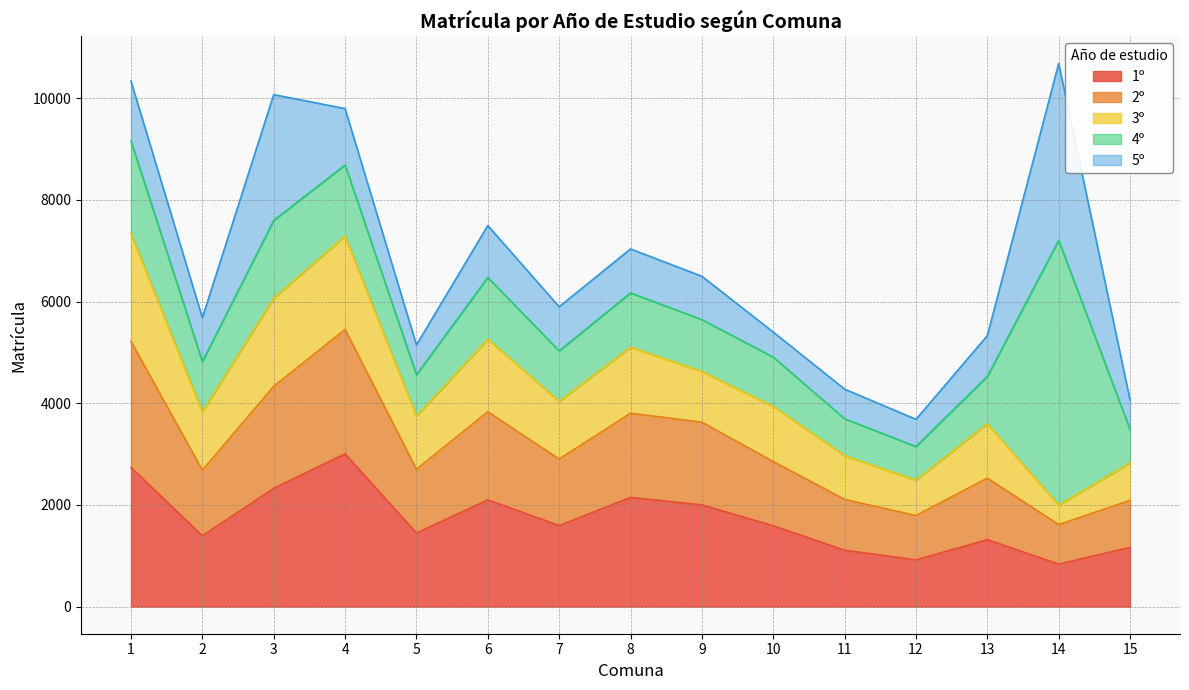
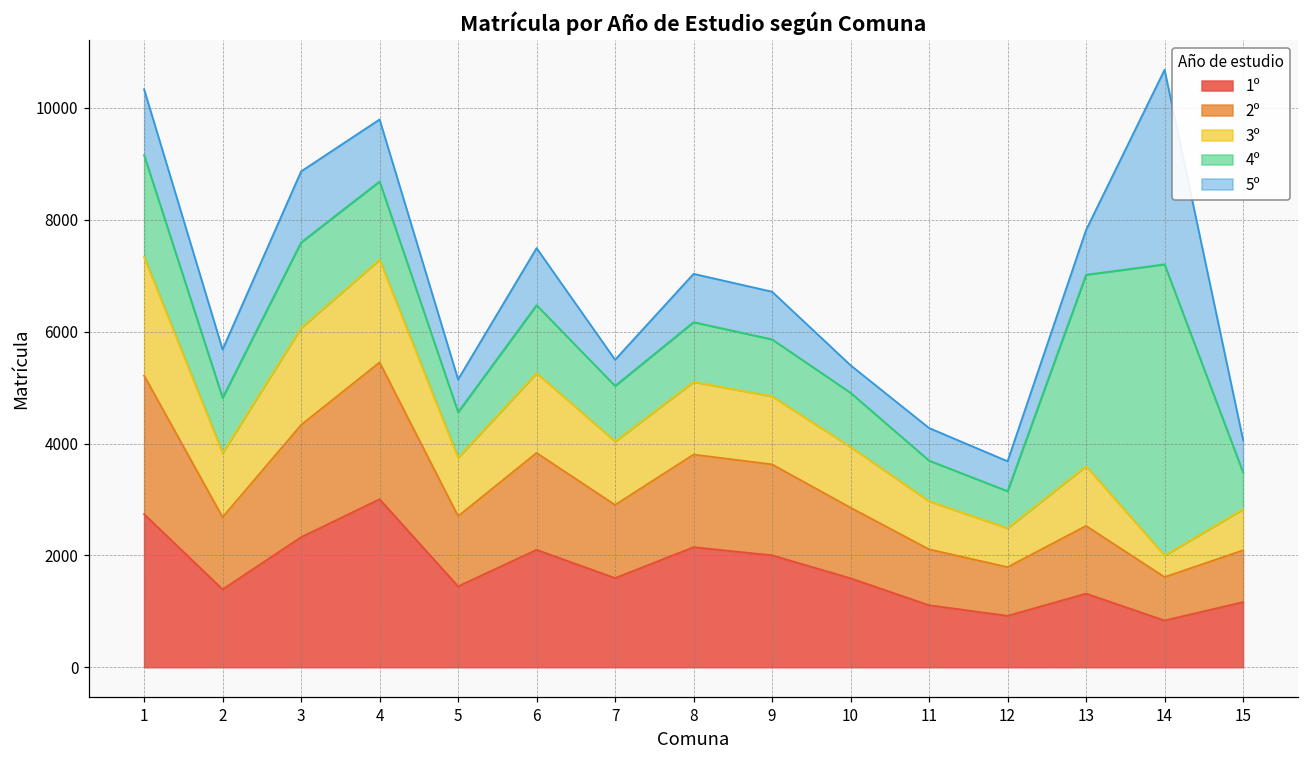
5º, 3: 2500 -> 1300
5º, 7: 900 -> 500
3º, 9: 1000 -> 1200
4º, 13: 900 -> 3400
